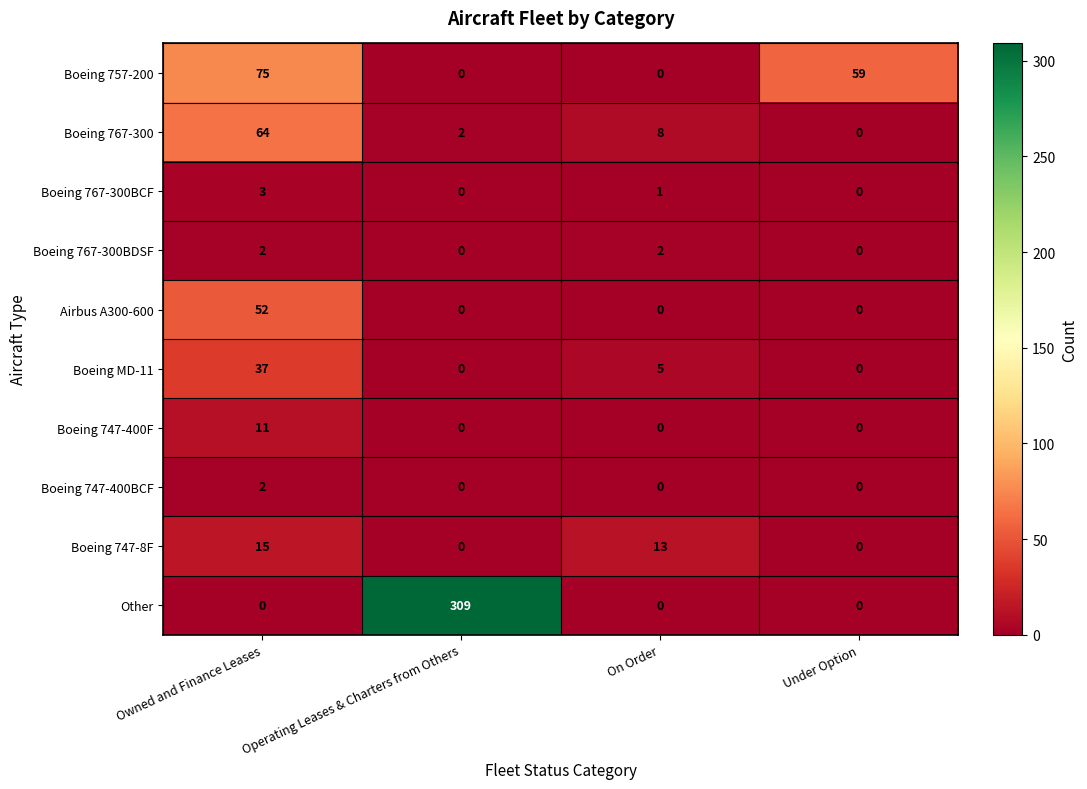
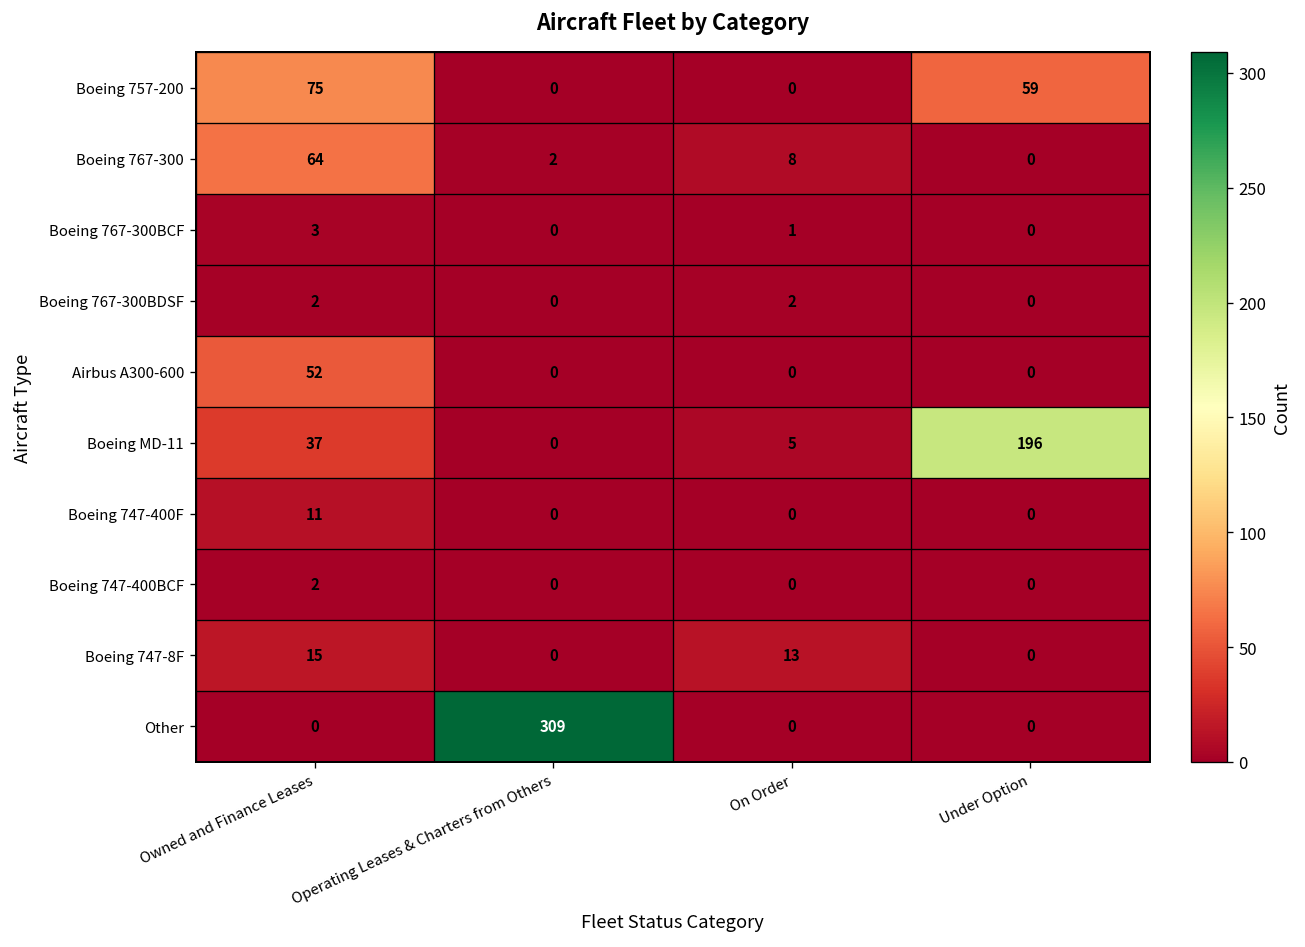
Boeing MD-11, Under Option: 0 -> 196
